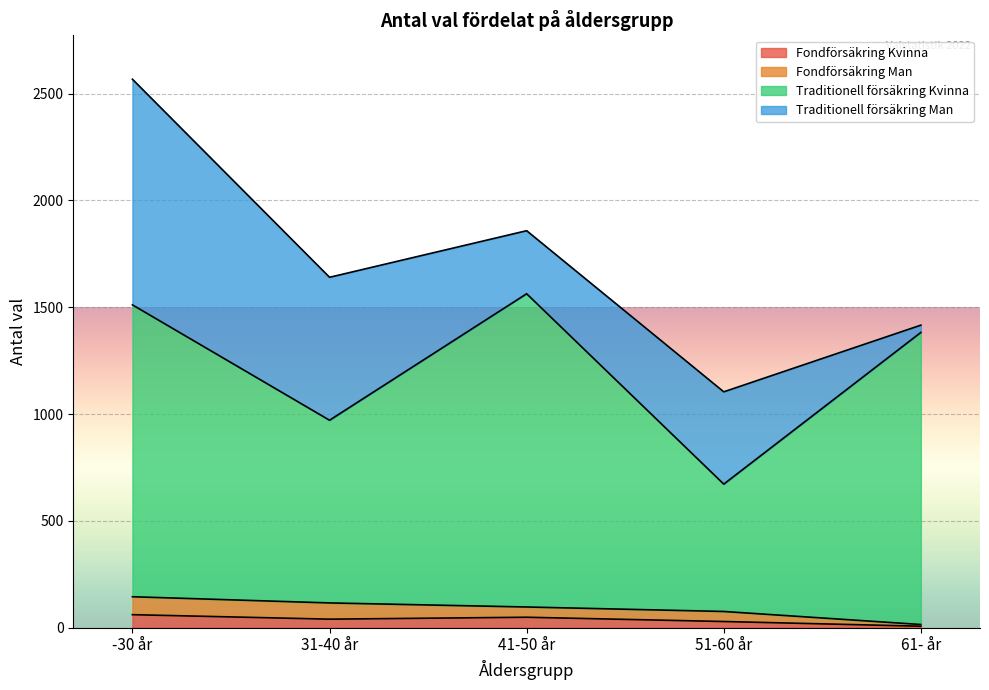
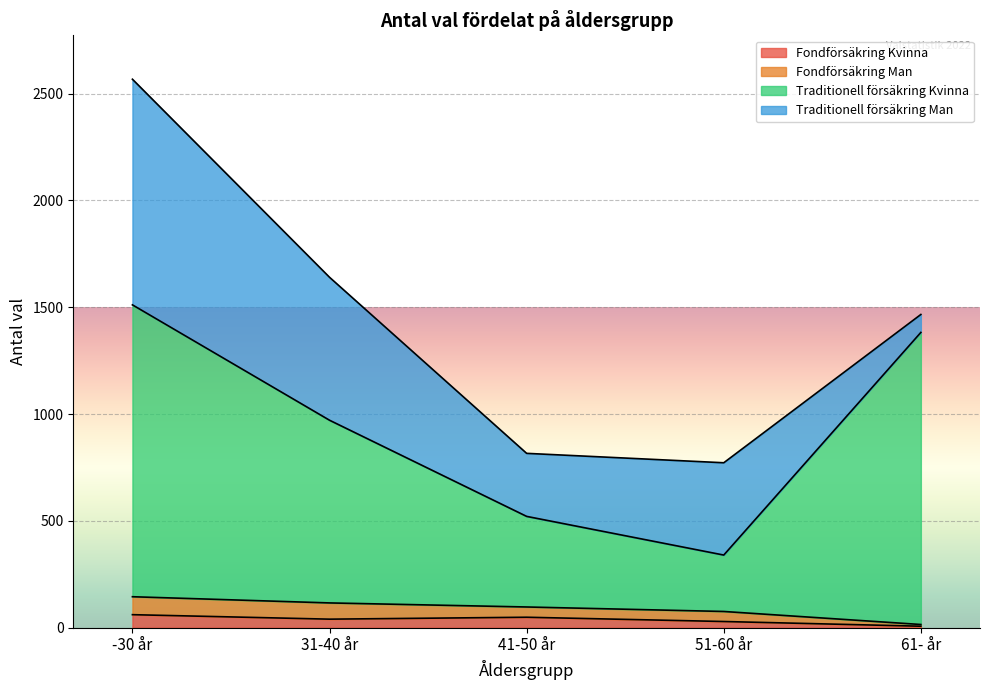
Traditionell försäkring Kvinna, 41-50 år: 1470 -> 420
Traditionell försäkring Kvinna, 51-60 år: 600 -> 260
Traditionell försäkring Man, 61- år: 30 -> 80
